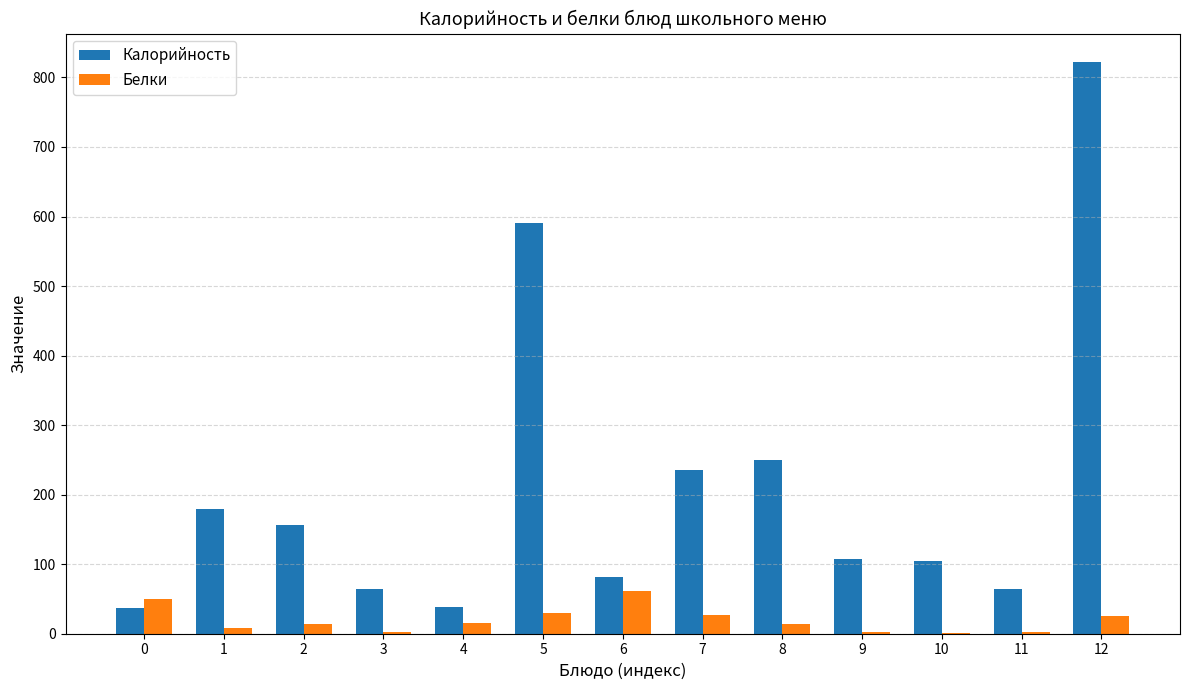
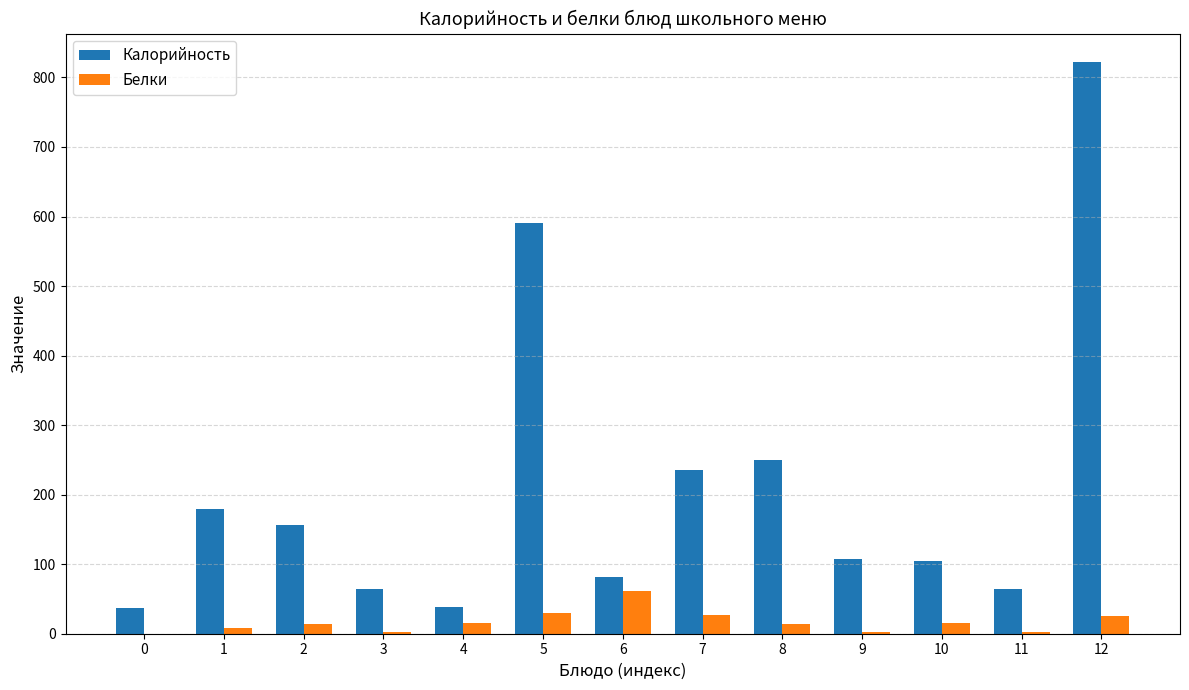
Белки, 0: 50 -> 0
Белки, 10: 0 -> 20
